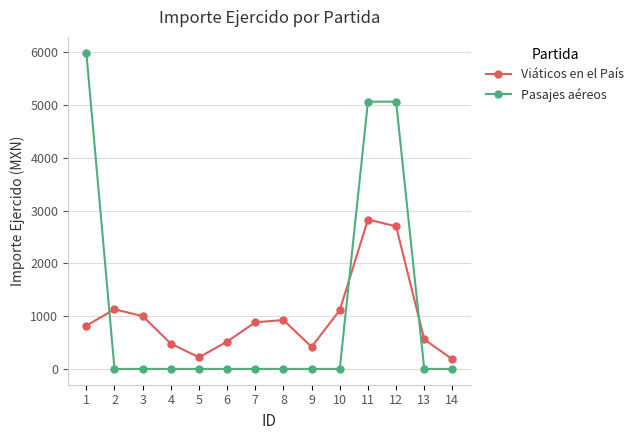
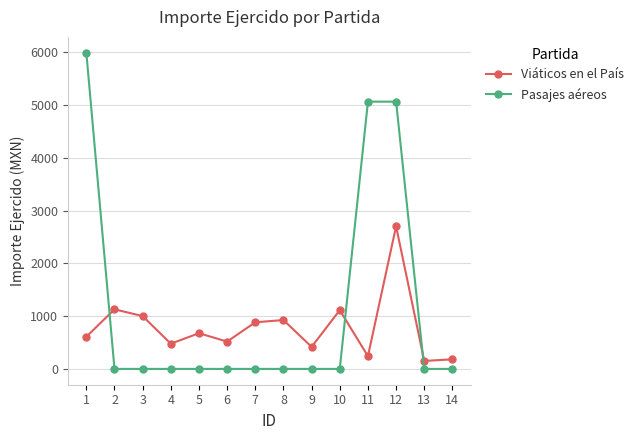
Viáticos en el País, 1: 800 -> 600
Viáticos en el País, 5: 200 -> 700
Viáticos en el País, 11: 2800 -> 200
Viáticos en el País, 13: 600 -> 200
